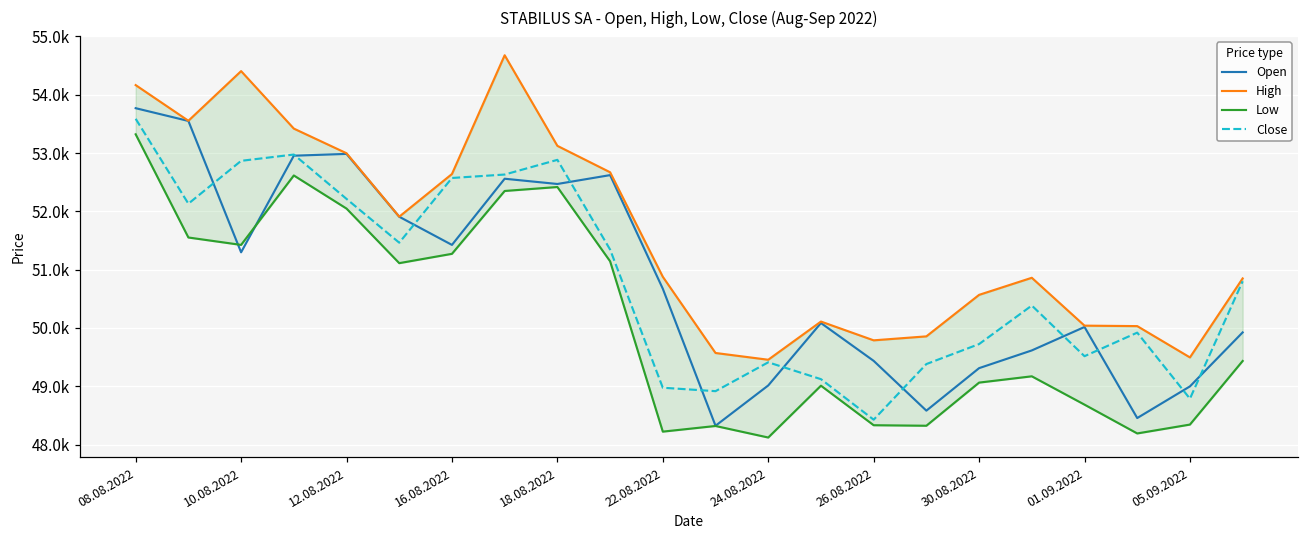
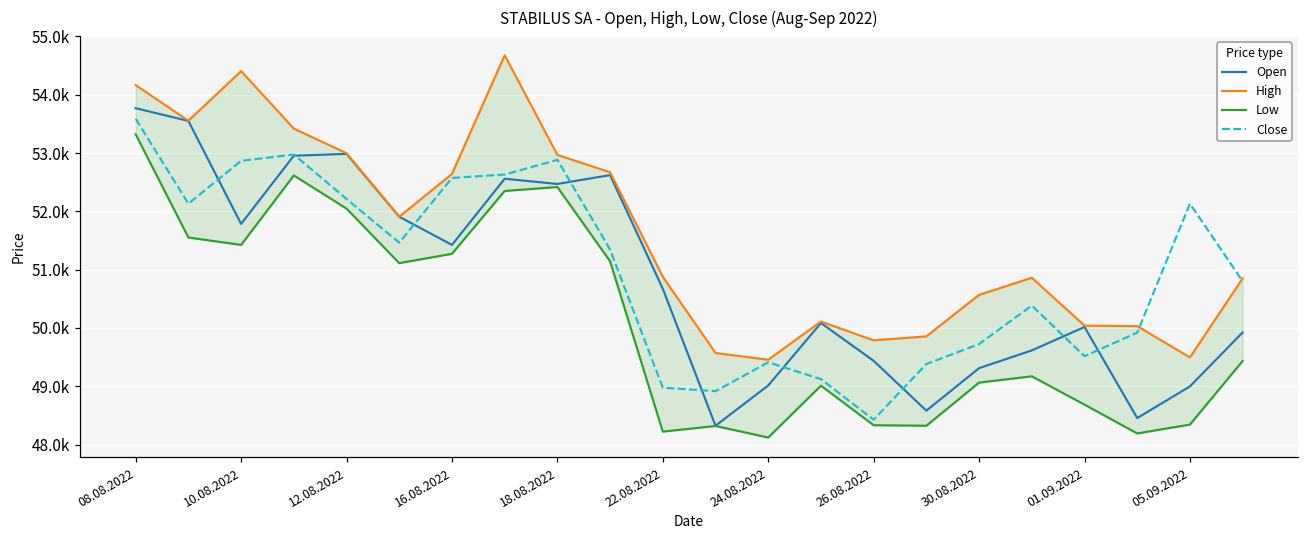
Open, 10.08.2022: 51300 -> 51800
High, 18.08.2022: 53100 -> 53000
Close, 05.09.2022: 48800 -> 52100
